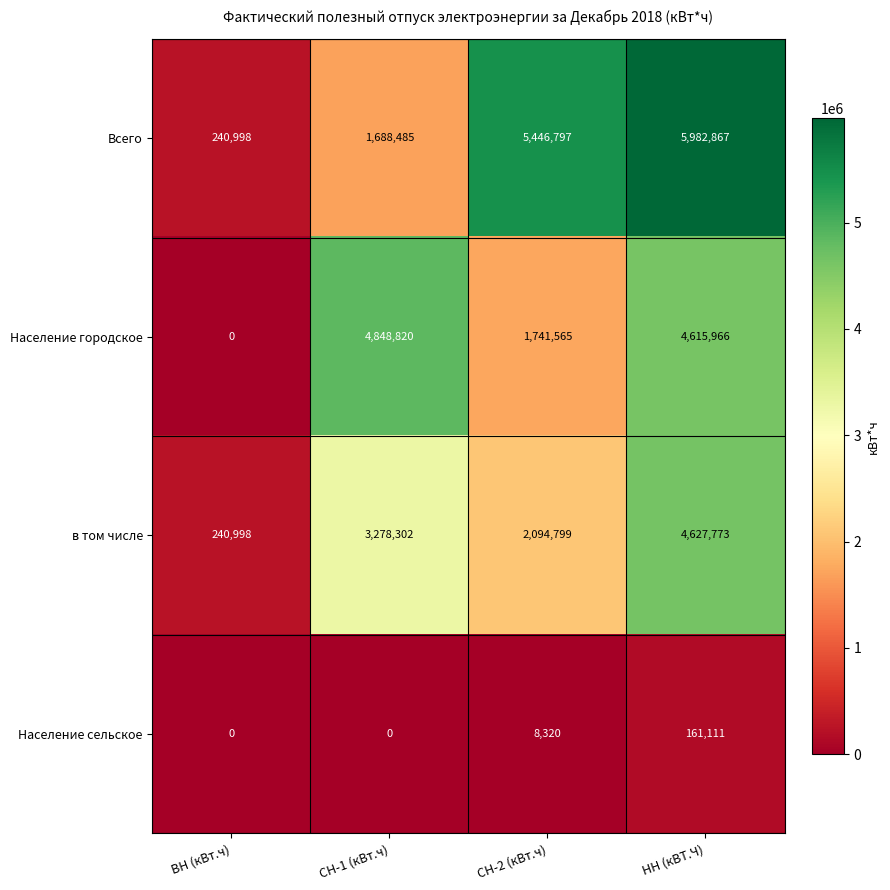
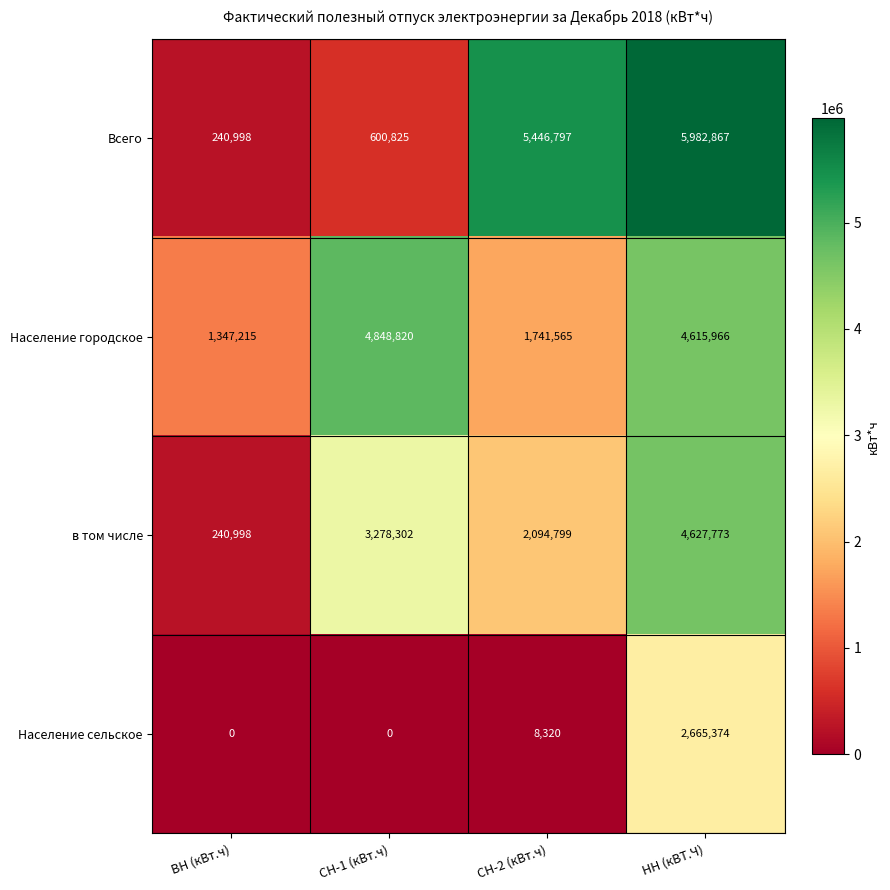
Всего, СН-1 (кВт.ч): 1,688,485 -> 600,825
Население городское, ВН (кВт.ч): 0 -> 1,347,215
Население сельское, НН (кВТ.Ч): 161,111 -> 2,665,374
